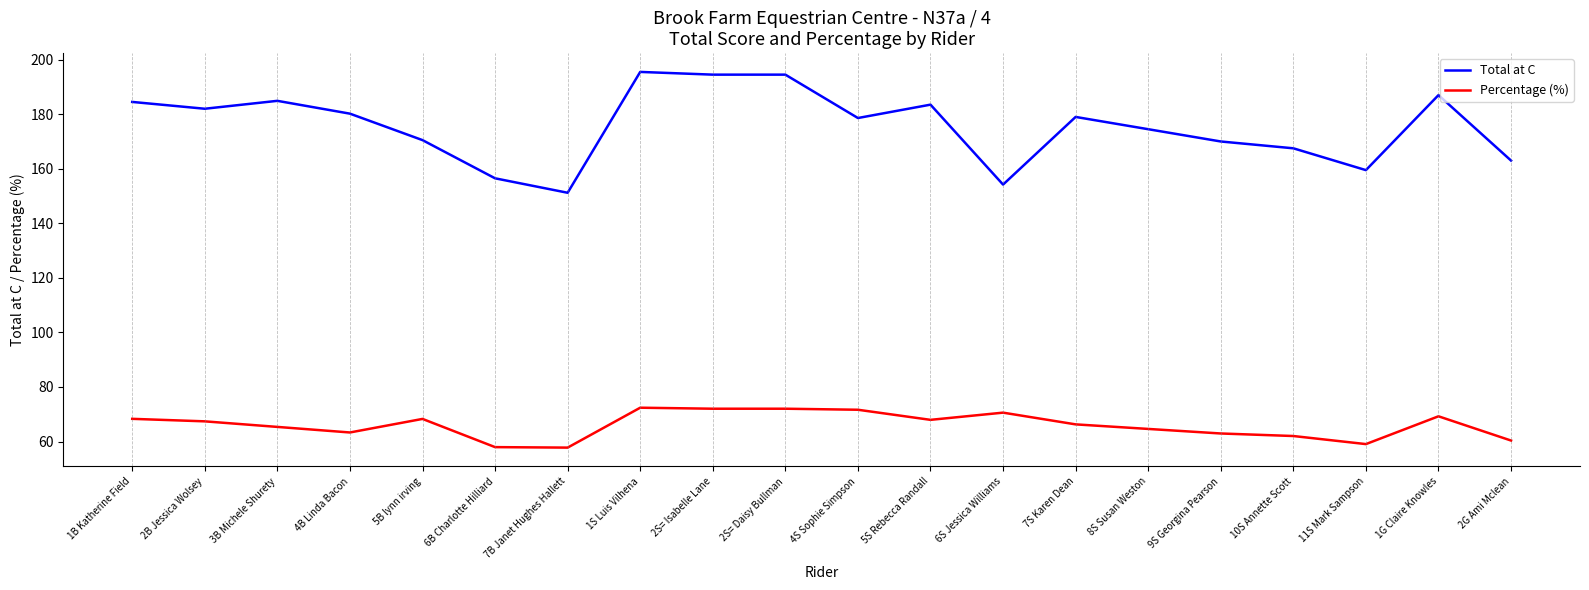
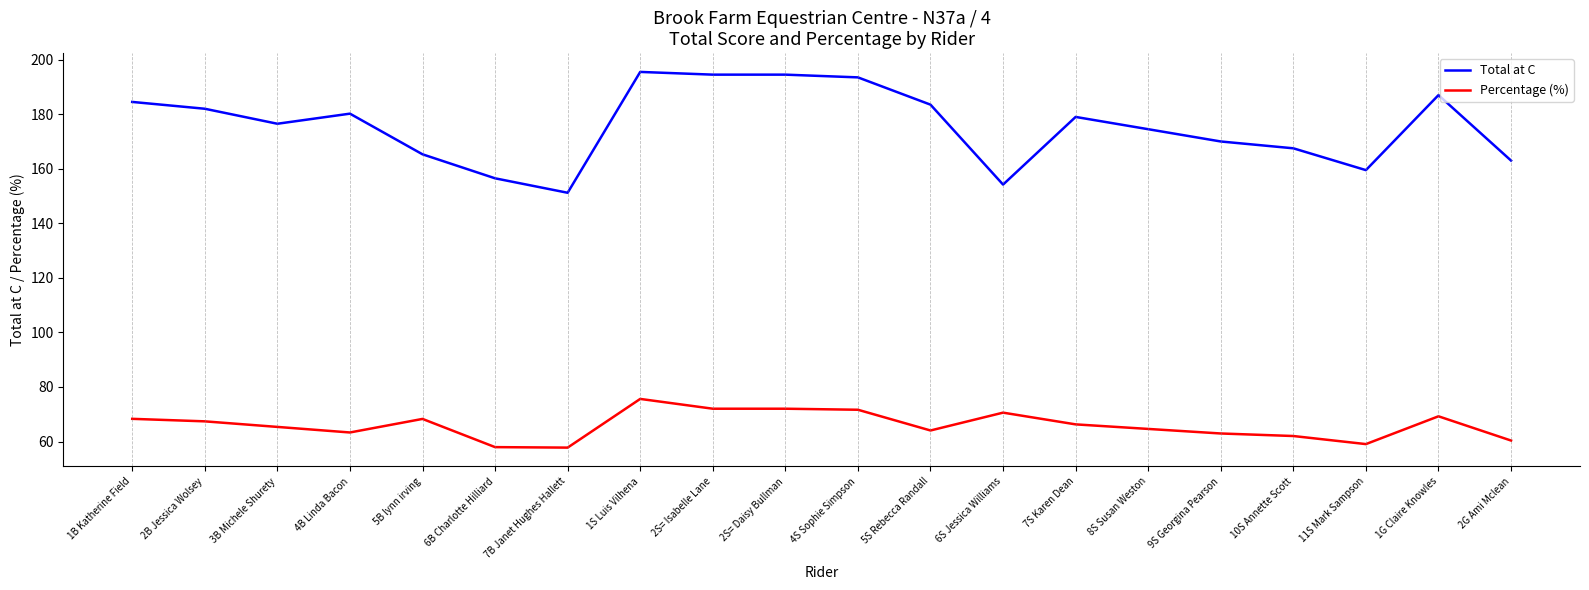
Total at C, 3B Michele Shurety: 185 -> 177
Total at C, 5B lynn irving: 171 -> 165
Percentage (%), 1S Luis Vilhena: 72 -> 76
Total at C, 4S Sophie Simpson: 179 -> 194
Percentage (%), 5S Rebecca Randall: 68 -> 64
